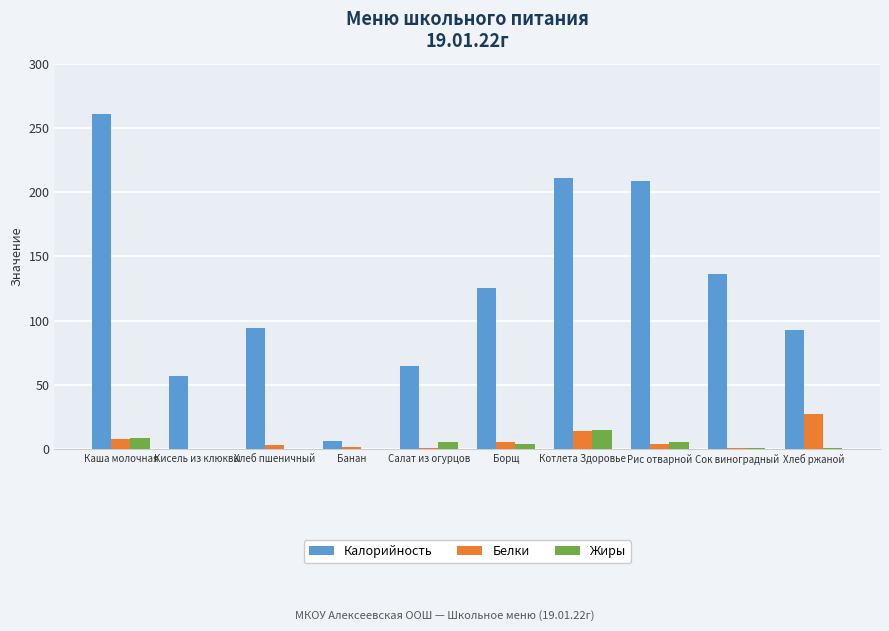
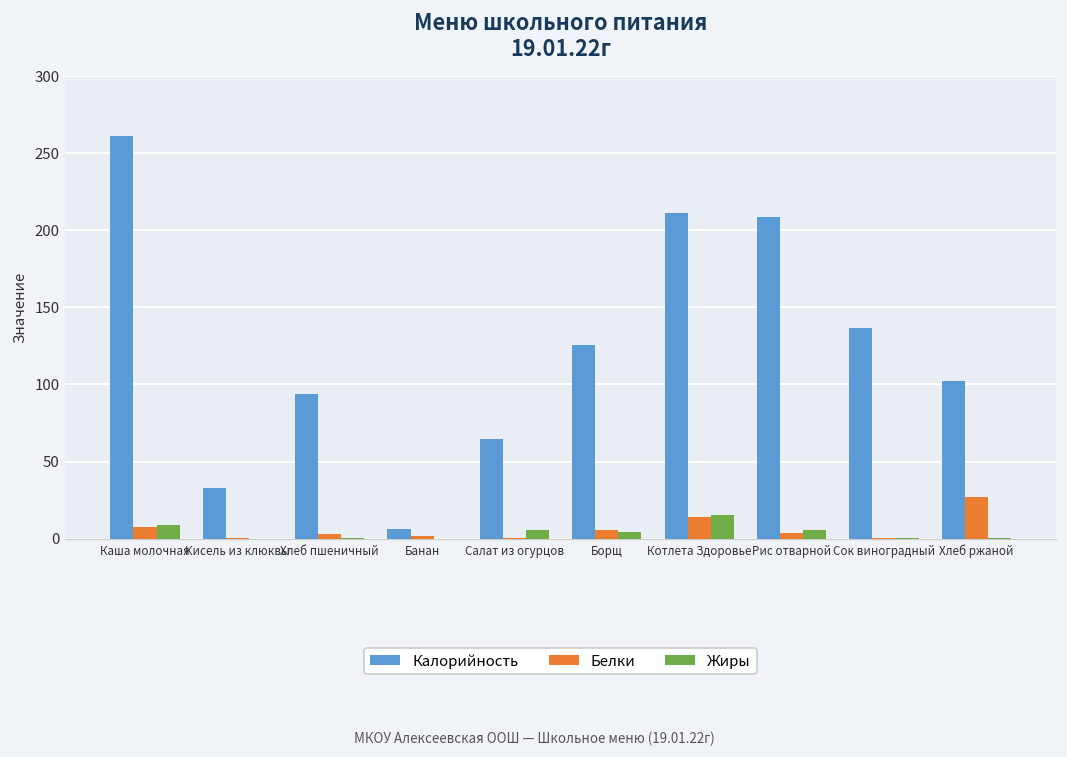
Калорийность, Кисель из клюквы: 57 -> 33
Калорийность, Хлеб ржаной: 93 -> 103
